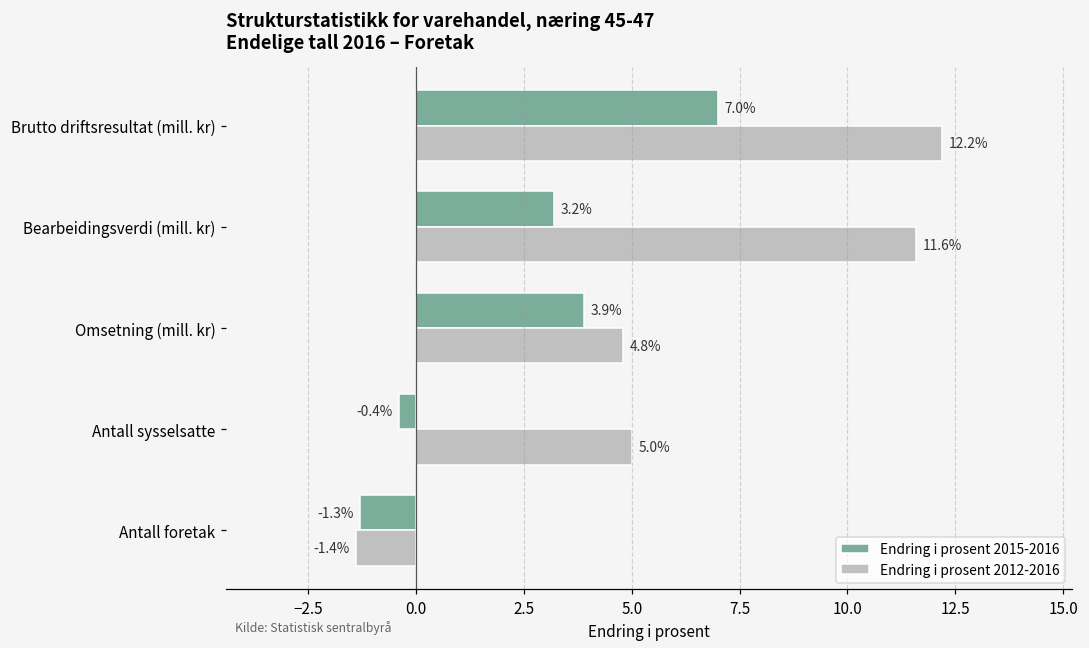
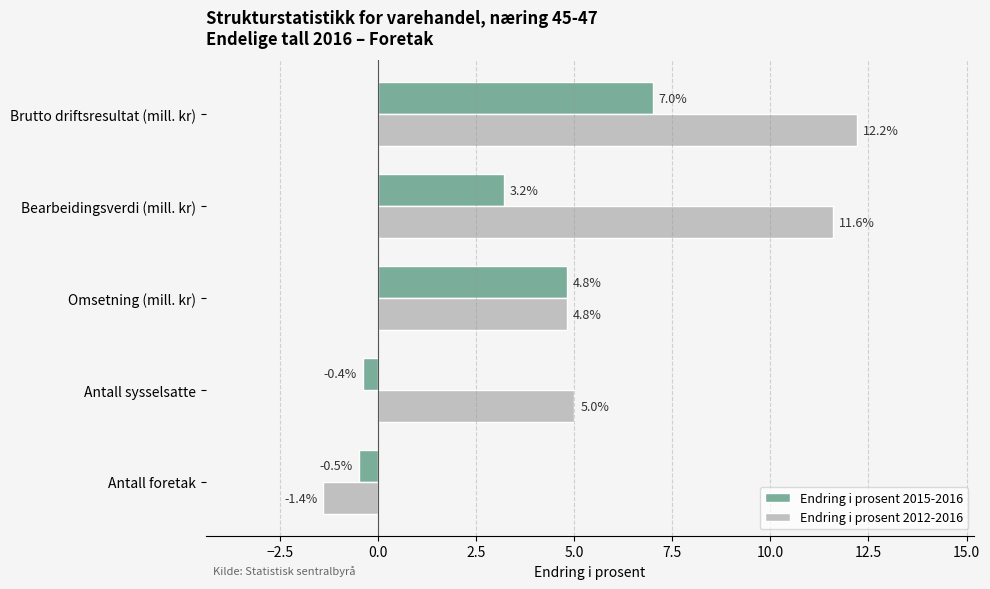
Endring i prosent 2015-2016, Omsetning (mill. kr): 3.9% -> 4.8%
Endring i prosent 2015-2016, Antall foretak: -1.3% -> -0.5%
